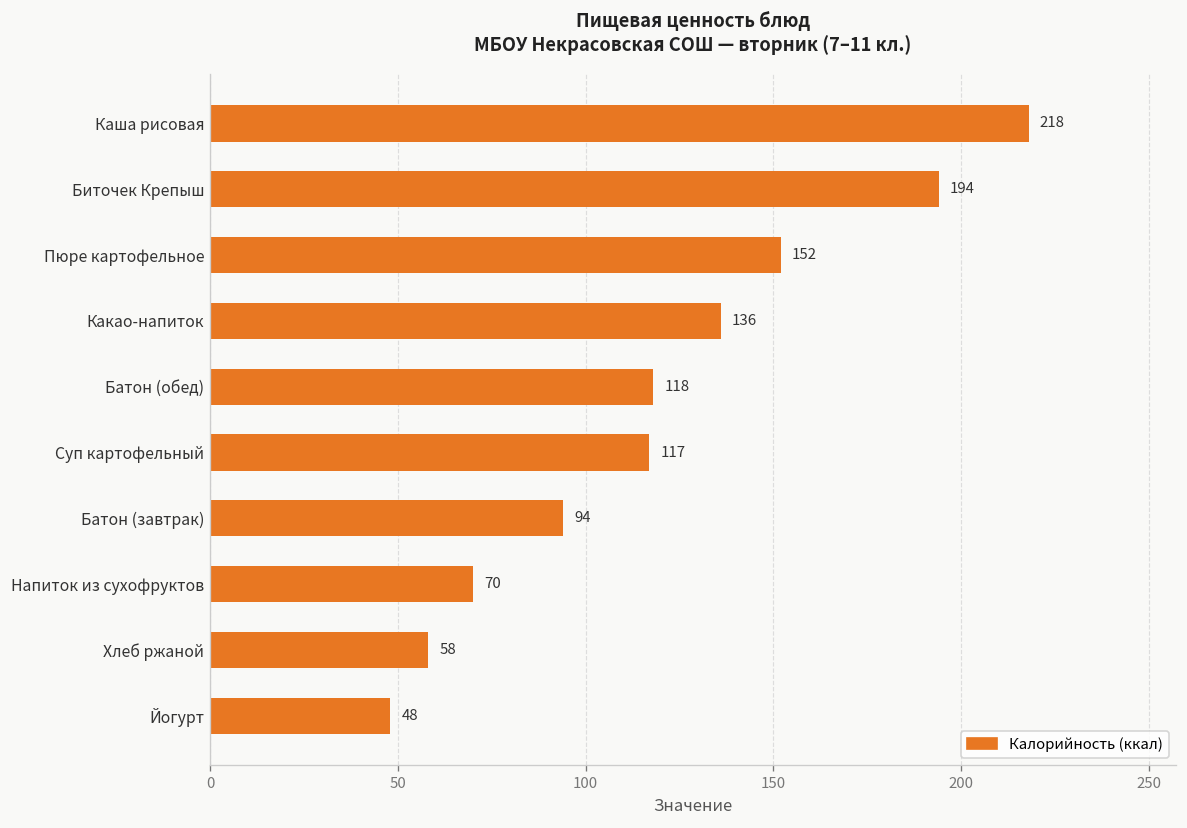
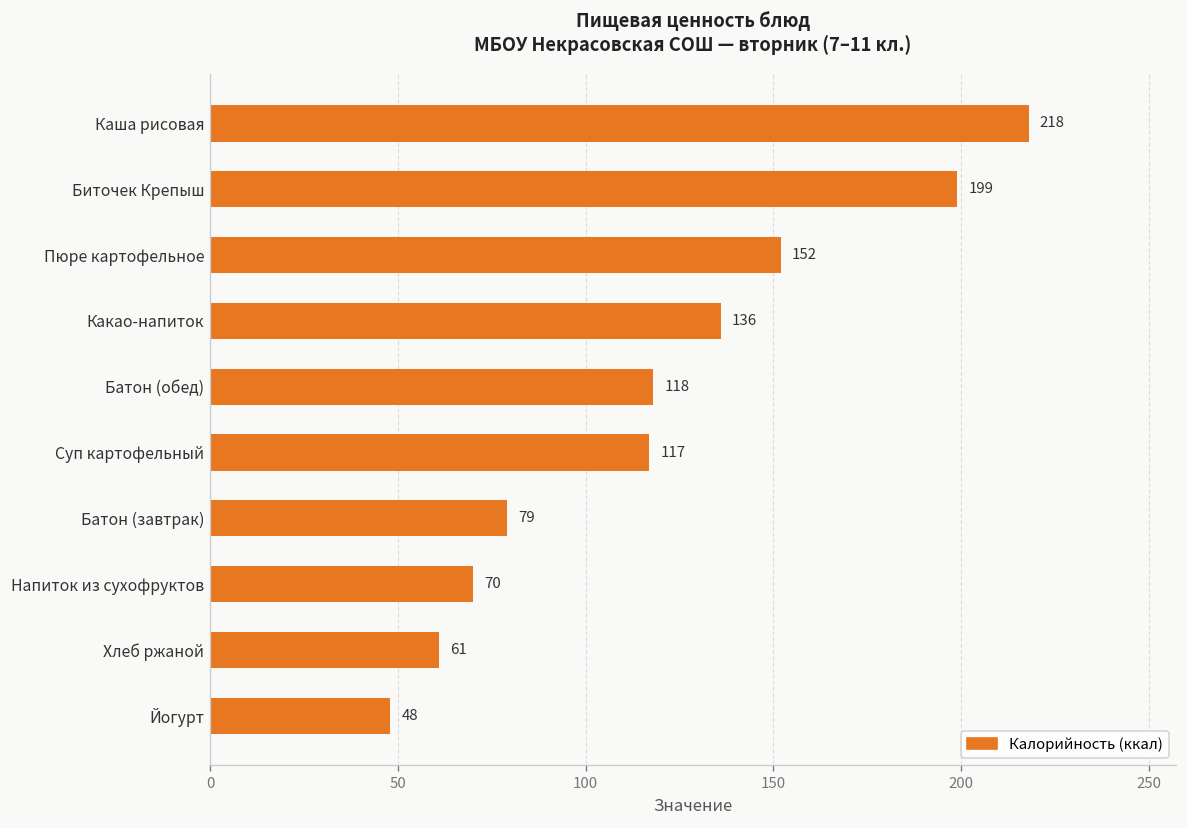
Биточек Крепыш: 194 -> 199
Батон (завтрак): 94 -> 79
Хлеб ржаной: 58 -> 61
